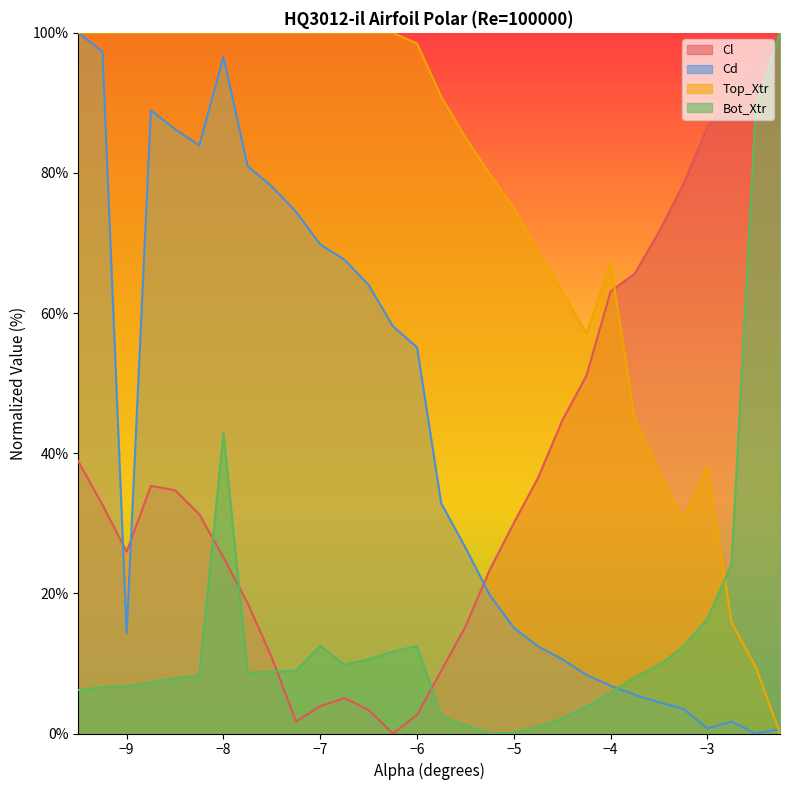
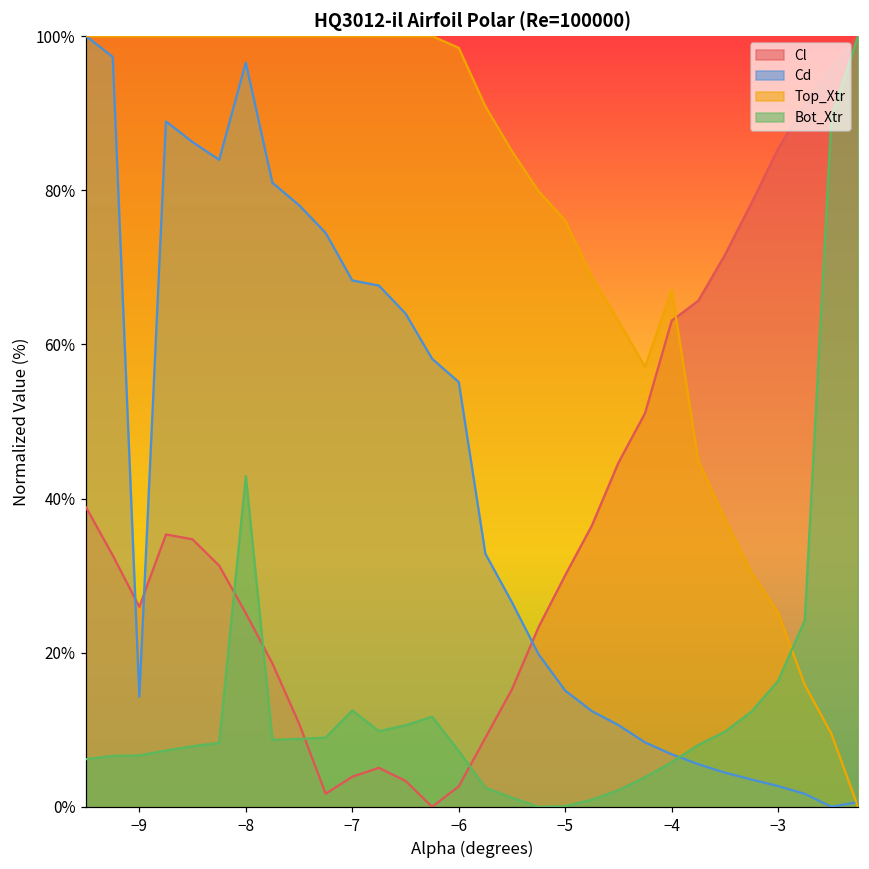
Cd, −7: 70% -> 68%
Bot_Xtr, −6: 12% -> 7%
Top_Xtr, −5: 75% -> 76%
Cl, −3: 87% -> 85%
Cd, −3: 1% -> 3%
Top_Xtr, −3: 38% -> 25%
